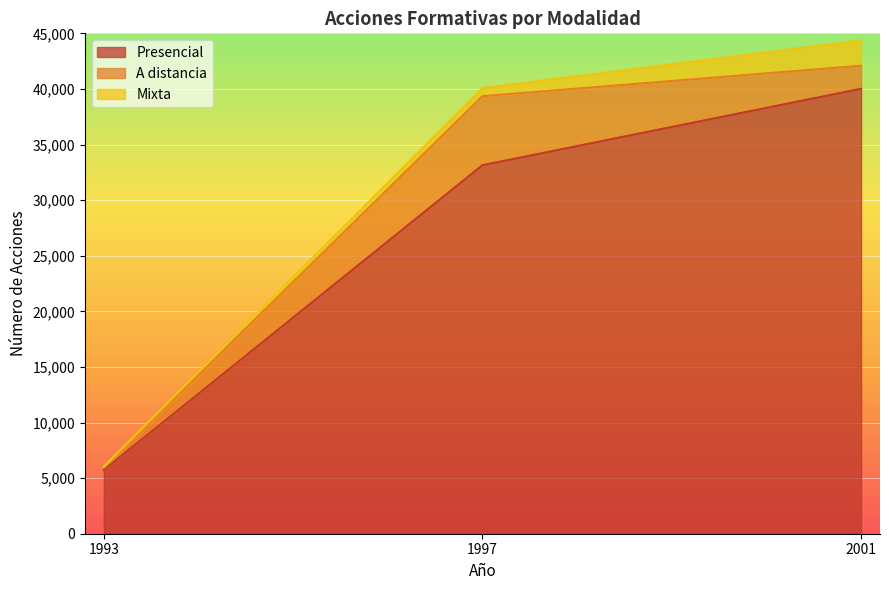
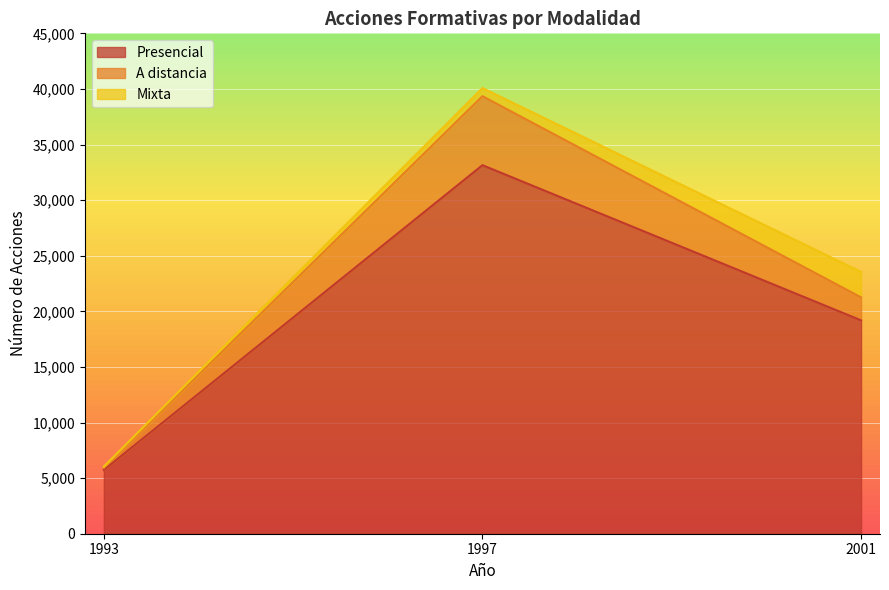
Presencial, 2001: 40,000 -> 19,200
